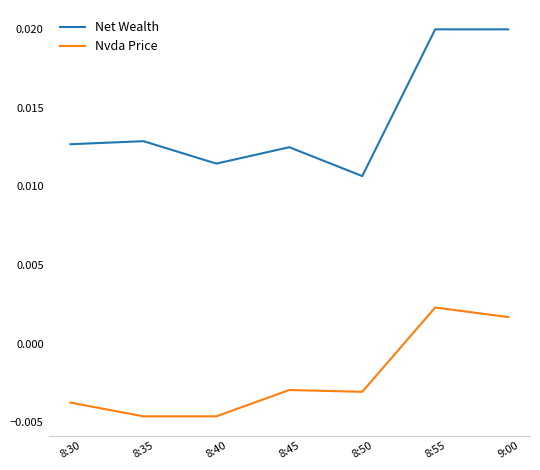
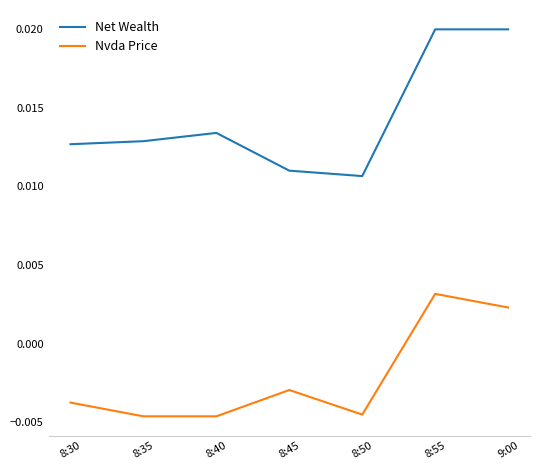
Net Wealth, 8:40: 0.0115 -> 0.0134
Net Wealth, 8:45: 0.0125 -> 0.0110
Nvda Price, 8:50: -0.0031 -> -0.0045
Nvda Price, 8:55: 0.0023 -> 0.0032
Nvda Price, 9:00: 0.0017 -> 0.0023
